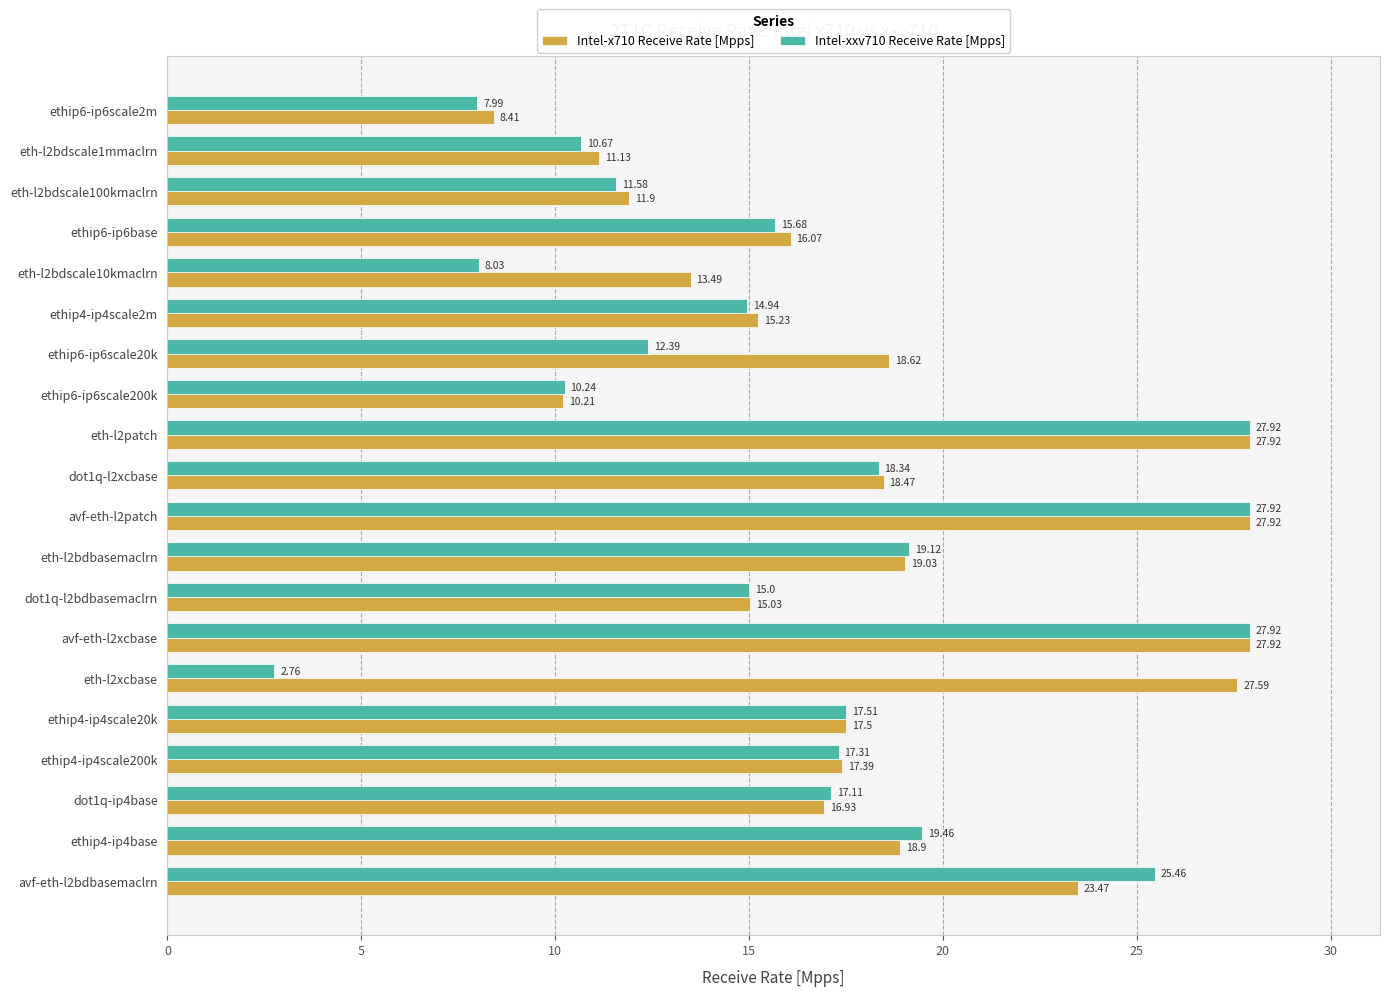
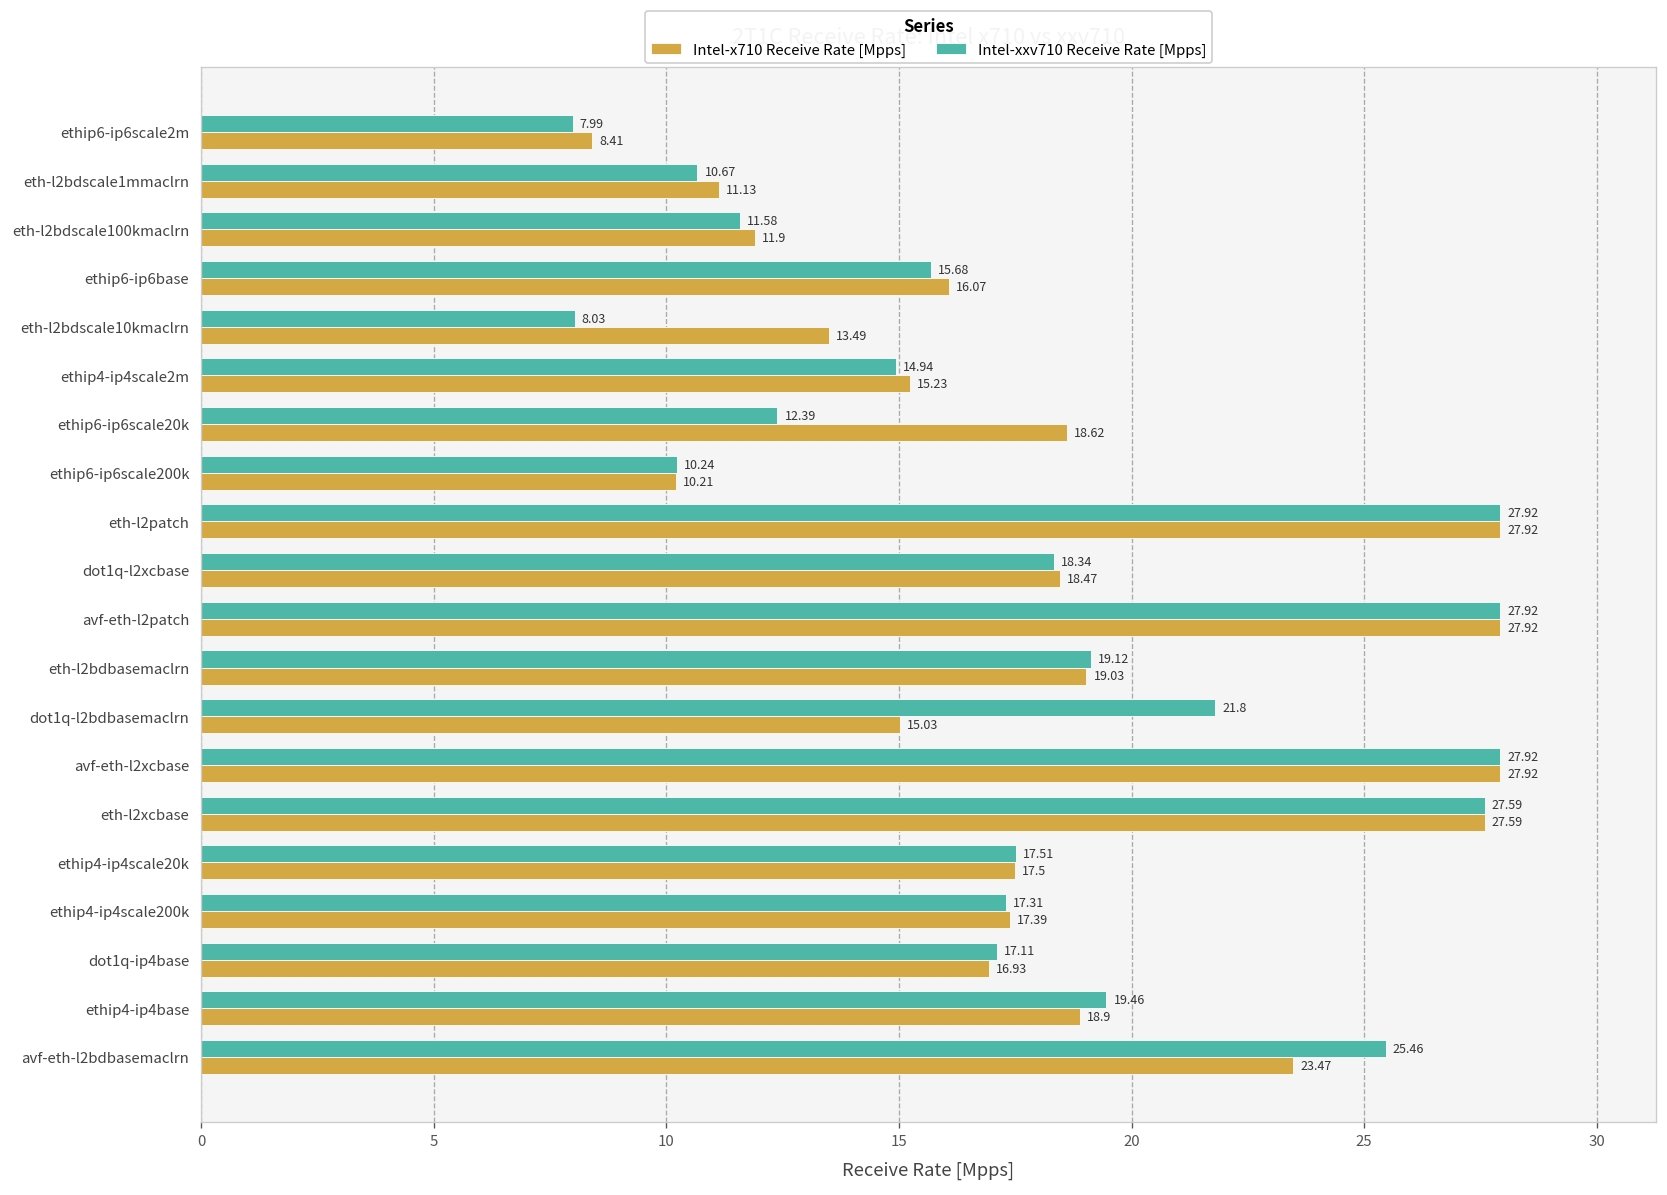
Intel-xxv710 Receive Rate [Mpps], dot1q-l2bdbasemaclrn: 15.0 -> 21.8
Intel-xxv710 Receive Rate [Mpps], eth-l2xcbase: 2.76 -> 27.59
